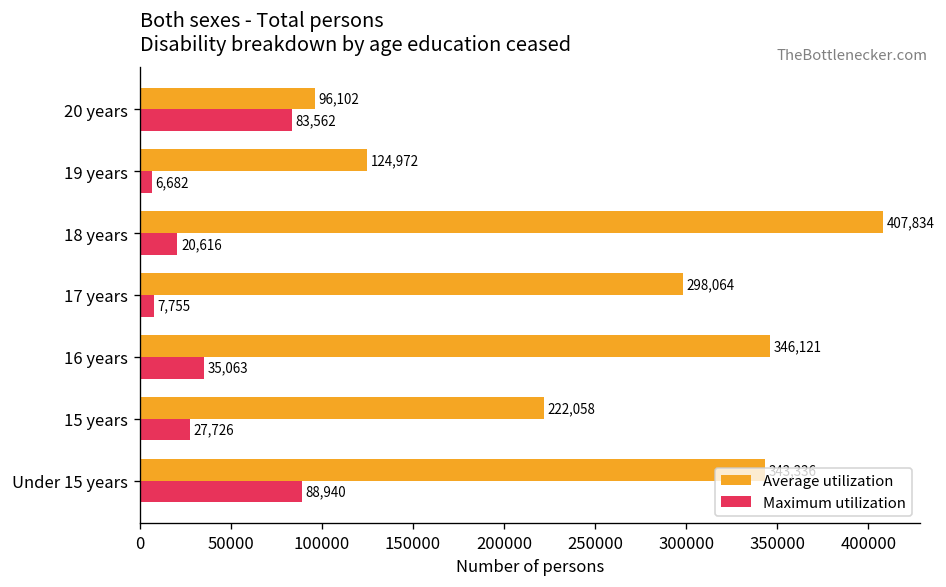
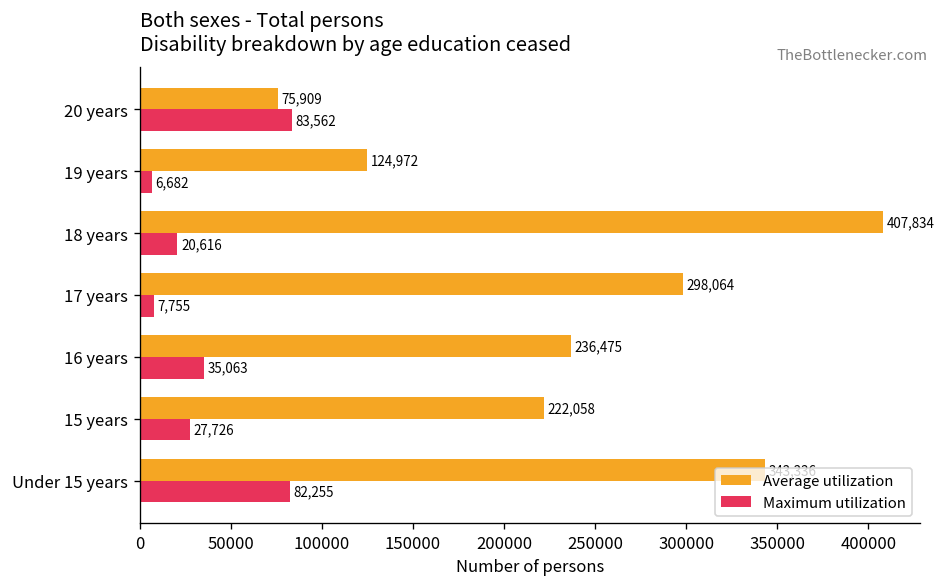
Average utilization, 20 years: 96,102 -> 75,909
Average utilization, 16 years: 346,121 -> 236,475
Maximum utilization, Under 15 years: 88,940 -> 82,255
